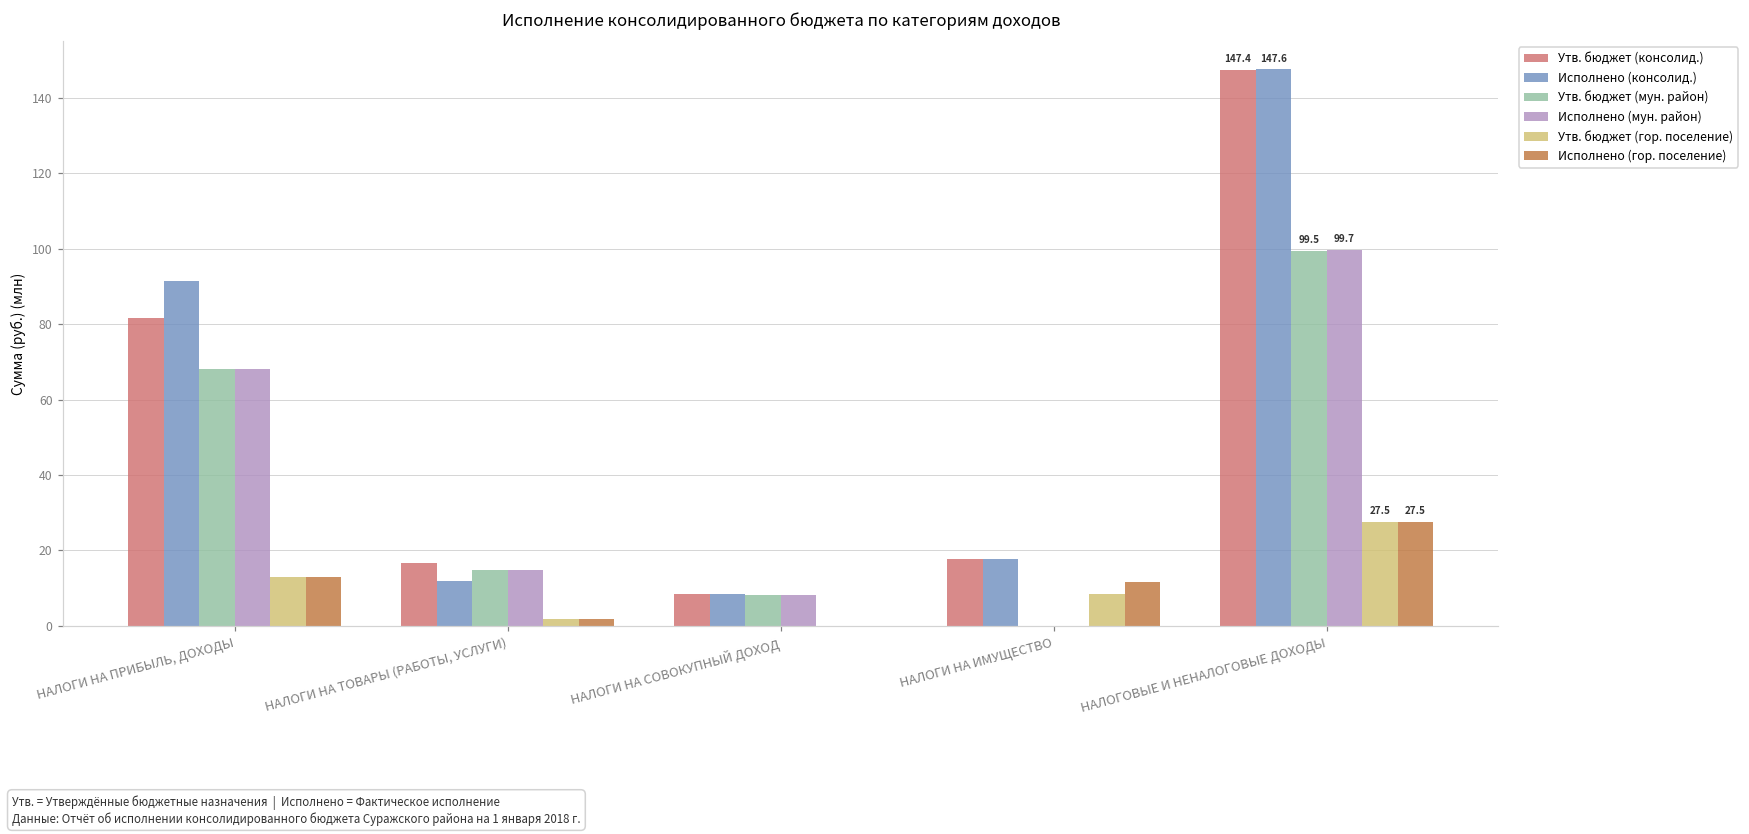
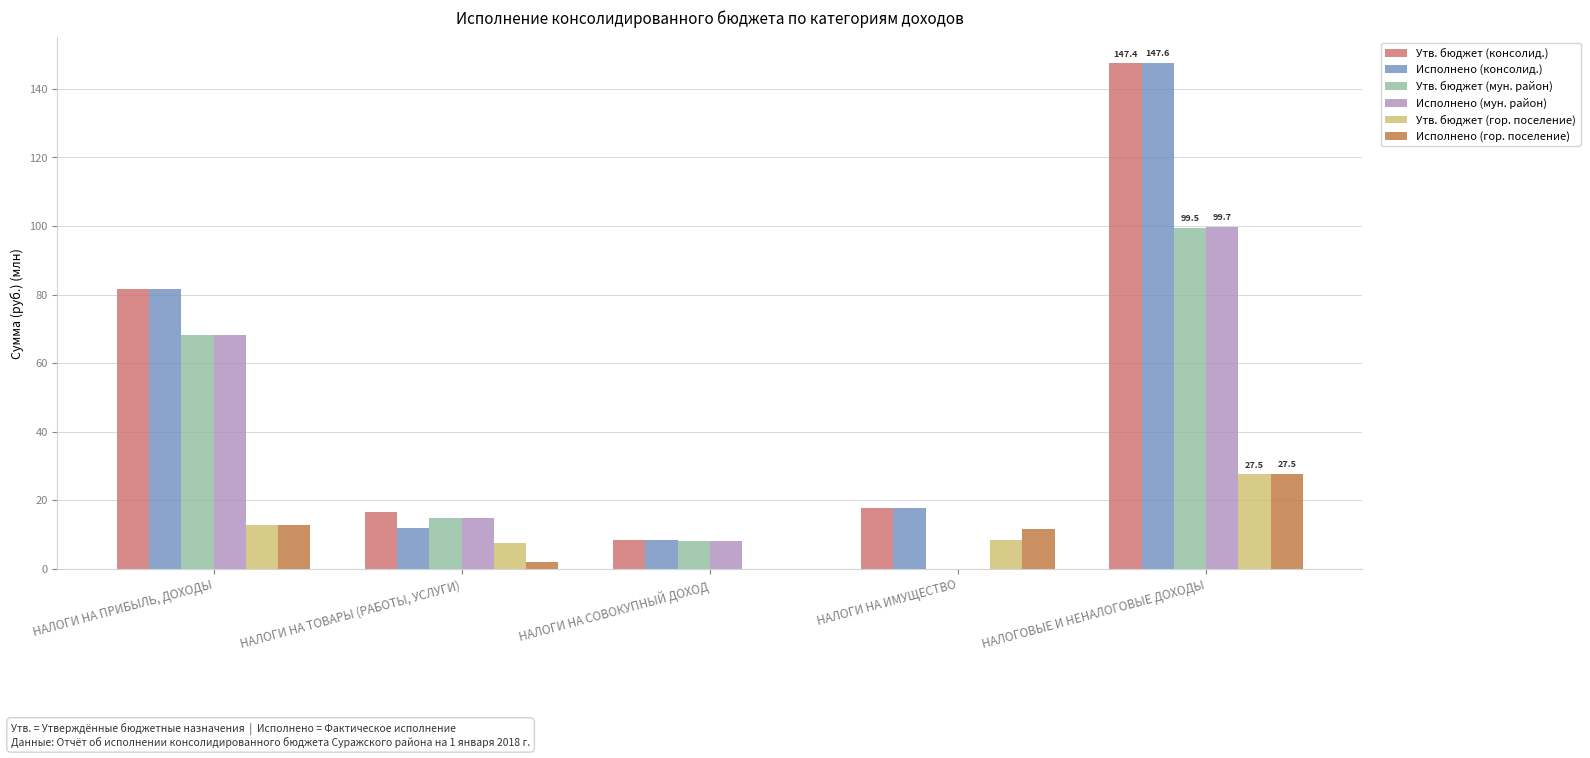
Исполнено (консолид.), НАЛОГИ НА ПРИБЫЛЬ, ДОХОДЫ: 91 -> 82
Утв. бюджет (гор. поселение), НАЛОГИ НА ТОВАРЫ (РАБОТЫ, УСЛУГИ): 2 -> 8
